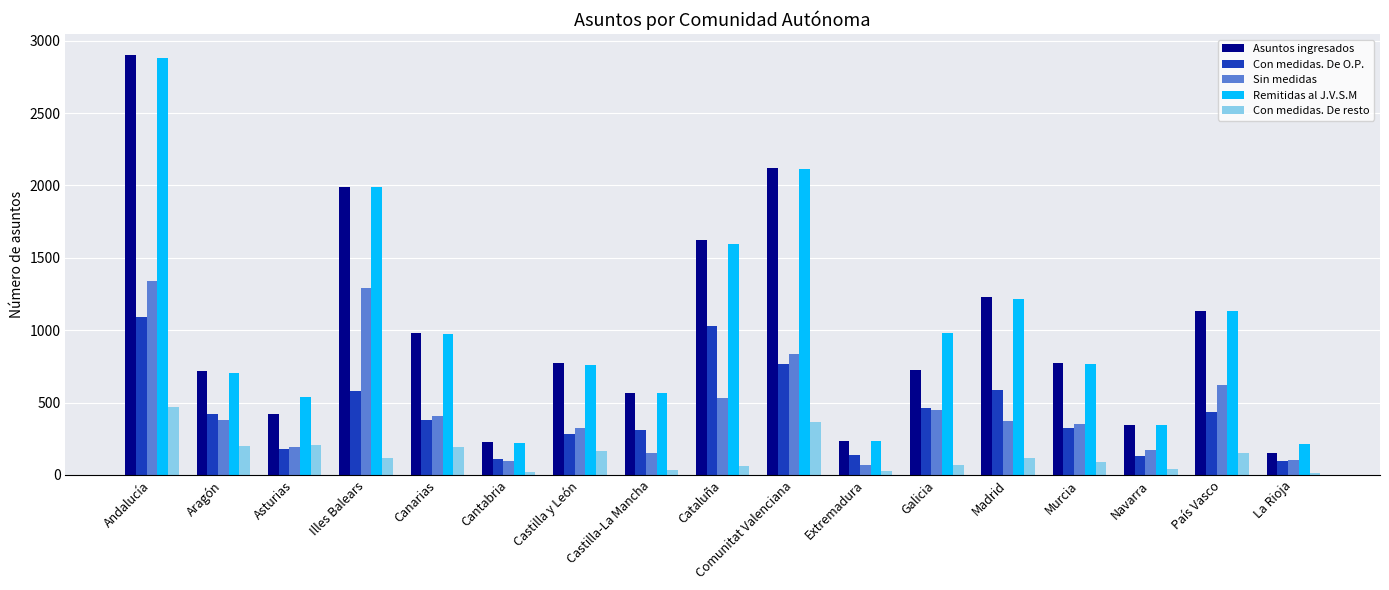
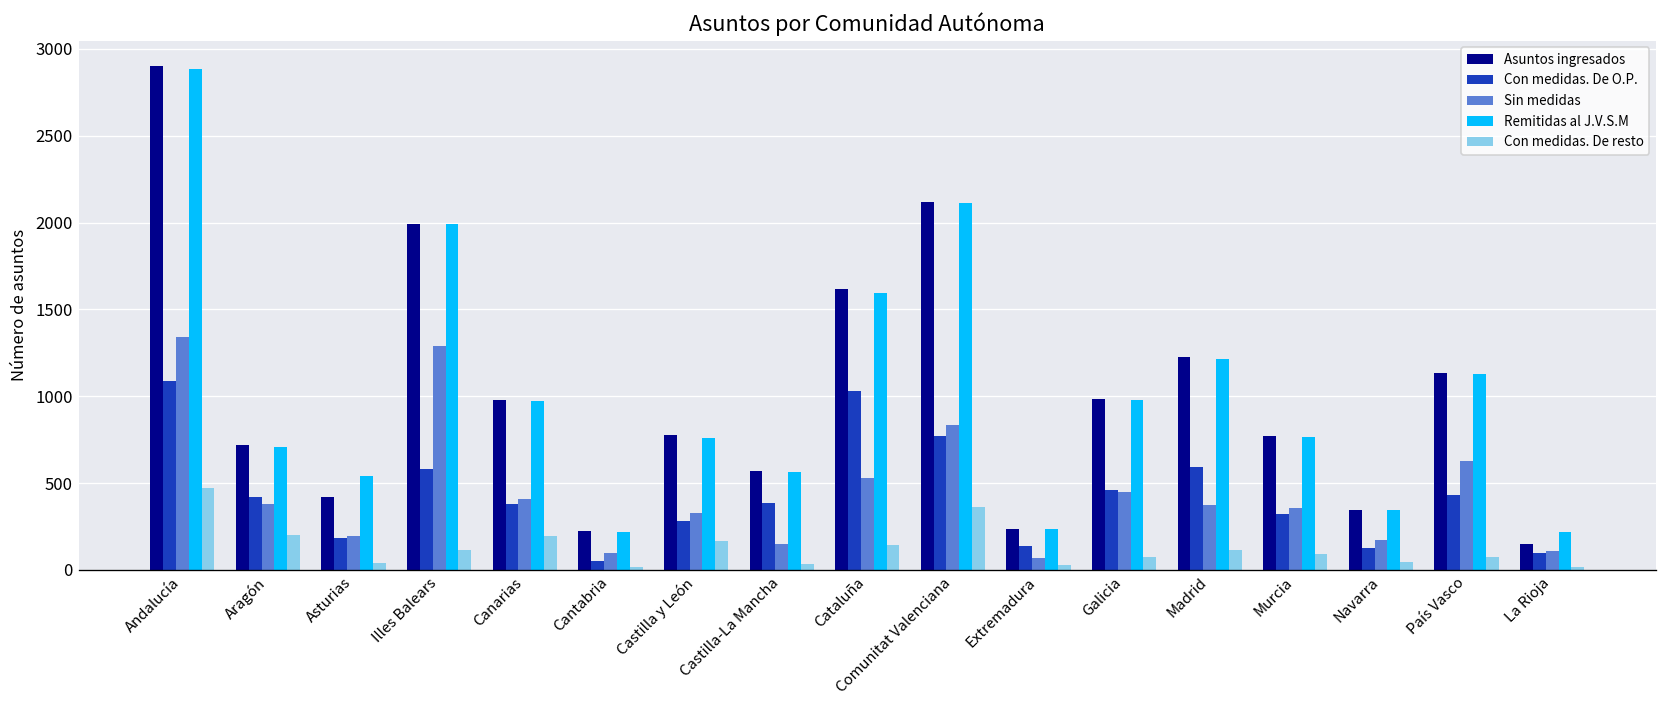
Con medidas. De resto, Asturias: 200 -> 40
Con medidas. De O.P., Cantabria: 110 -> 50
Con medidas. De O.P., Castilla-La Mancha: 310 -> 390
Con medidas. De resto, Cataluña: 60 -> 140
Asuntos ingresados, Galicia: 730 -> 980
Con medidas. De resto, País Vasco: 150 -> 80
